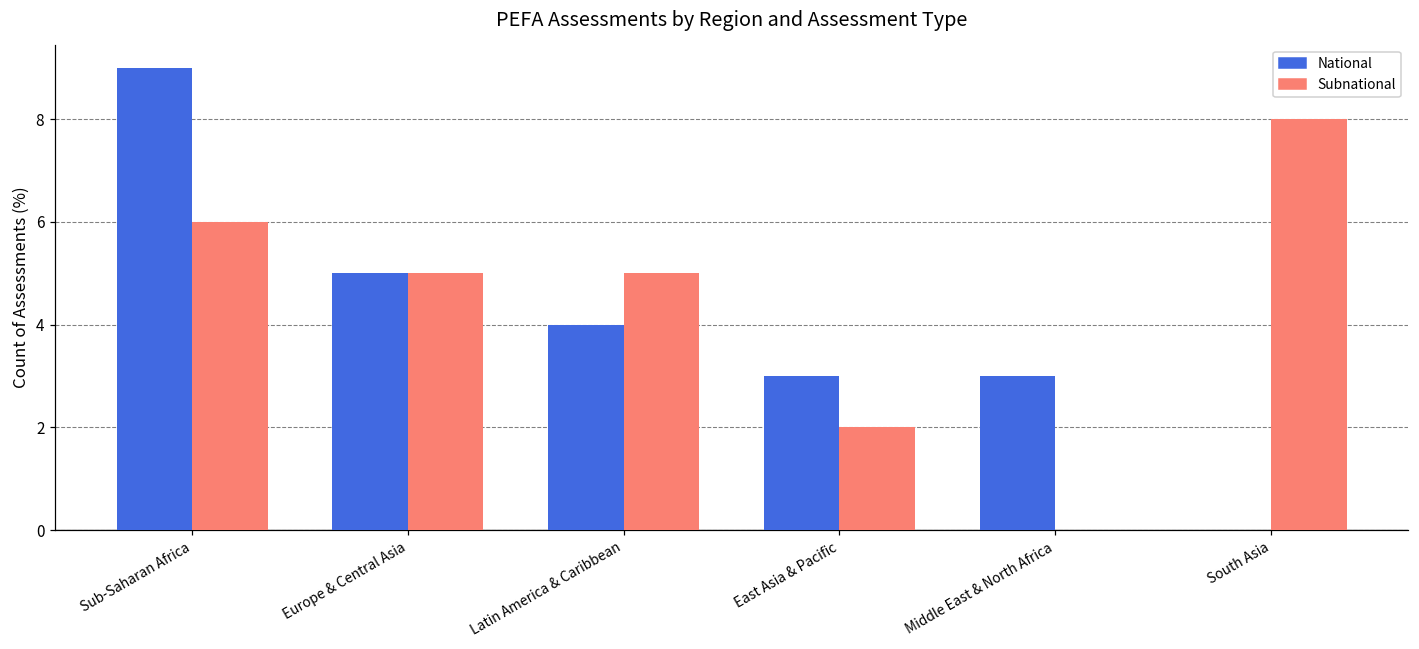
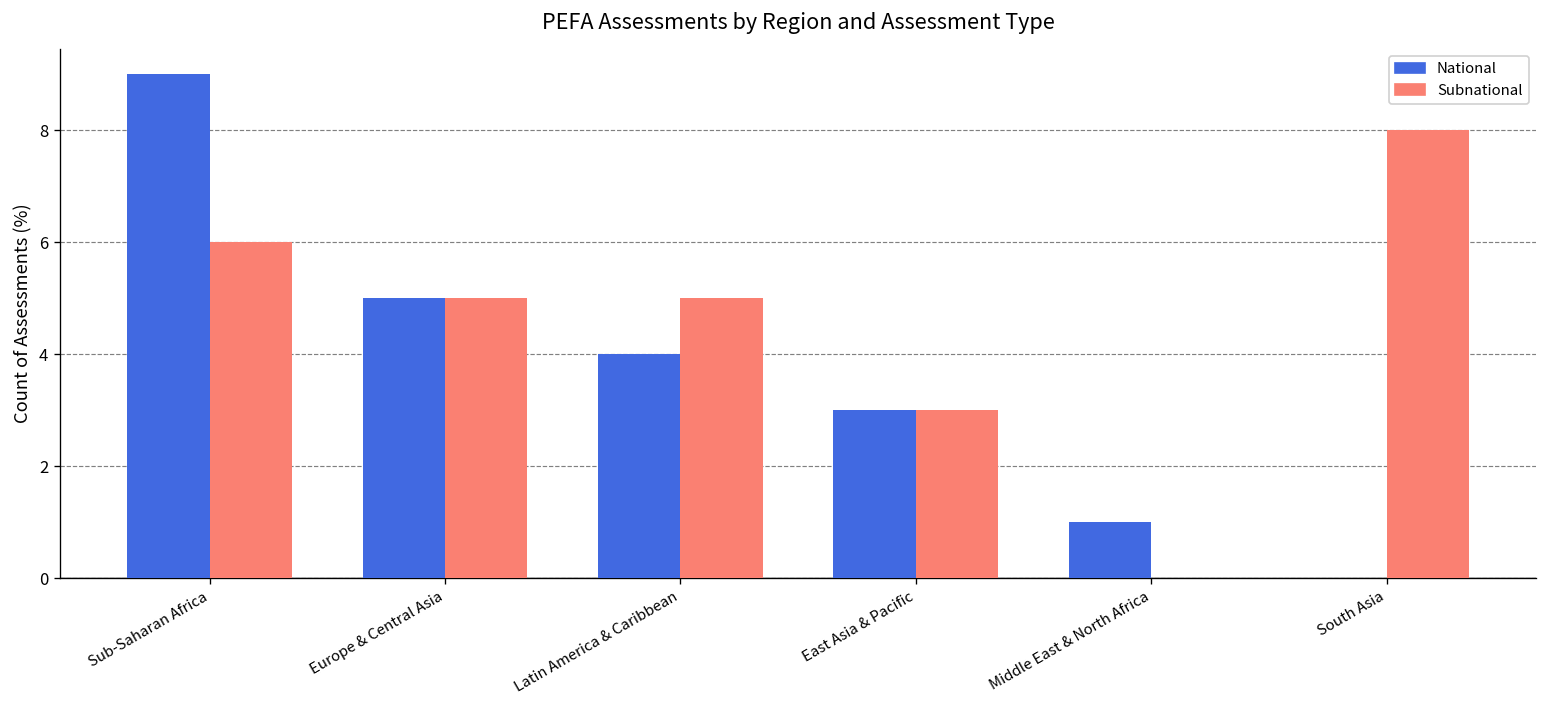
Subnational, East Asia & Pacific: 2 -> 3
National, Middle East & North Africa: 3 -> 1
